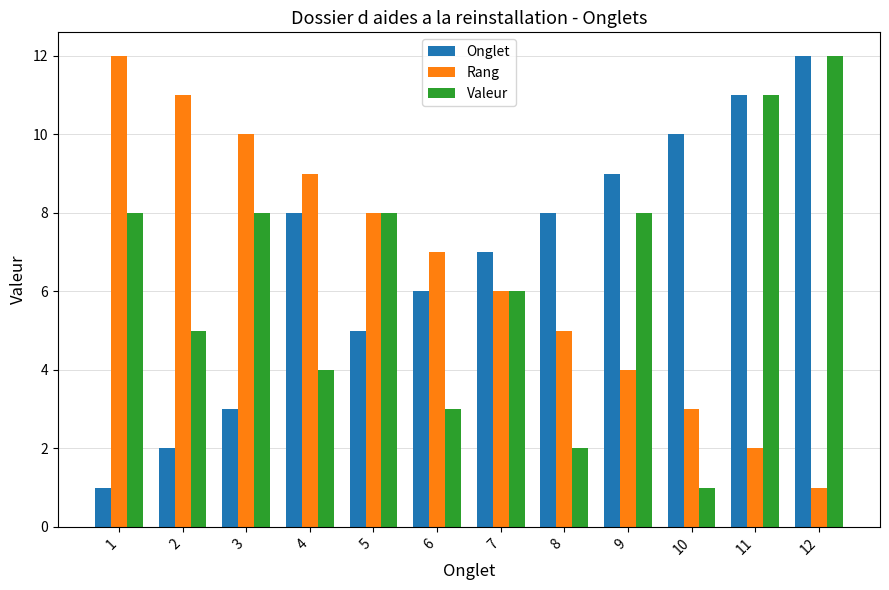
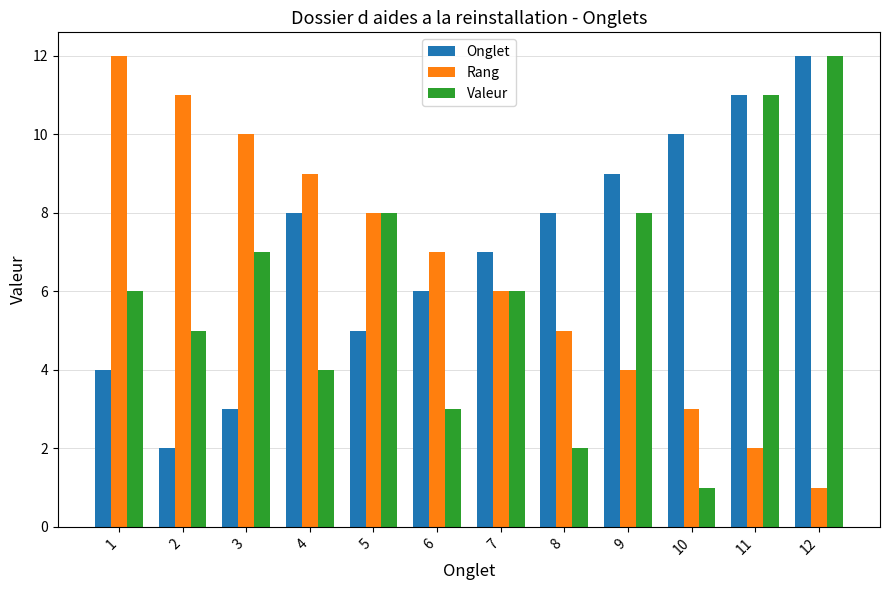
Onglet, 1: 1 -> 4
Valeur, 1: 8 -> 6
Valeur, 3: 8 -> 7
